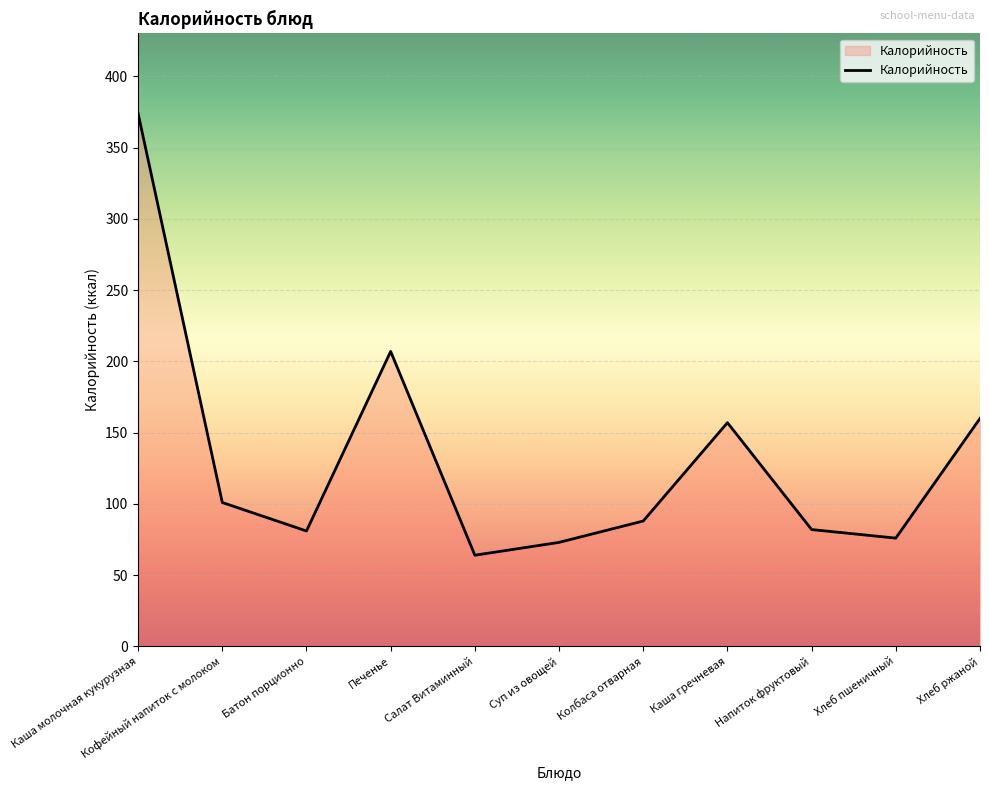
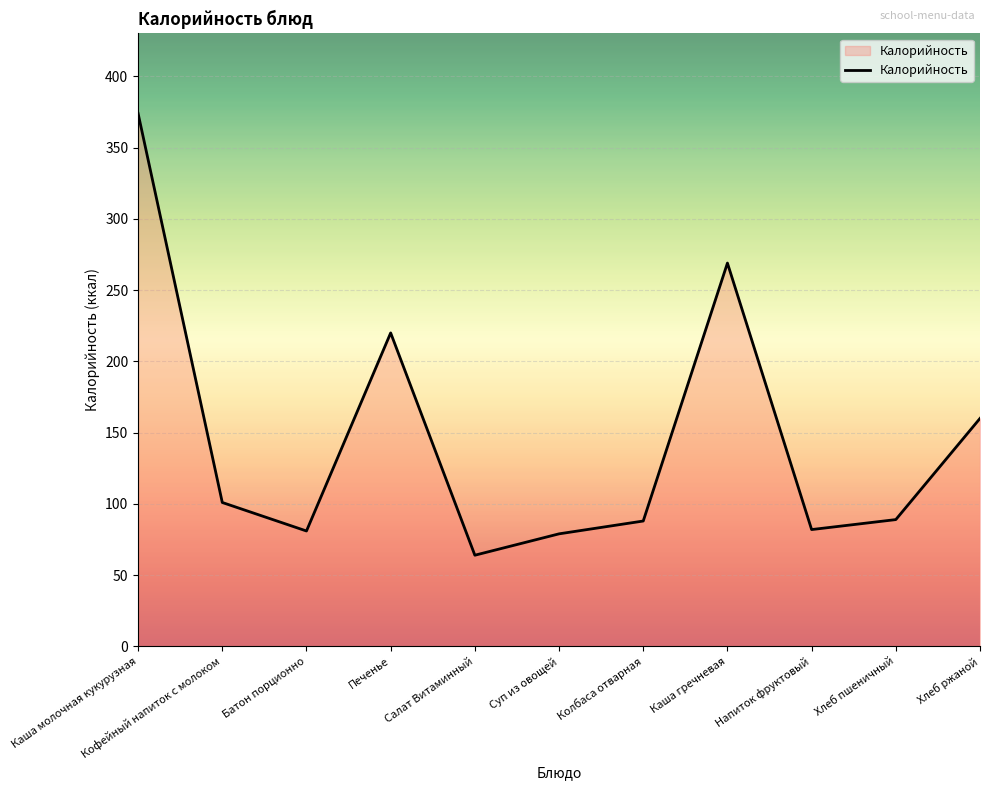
Печенье: 207 -> 220
Суп из овощей: 73 -> 79
Каша гречневая: 157 -> 269
Хлеб пшеничный: 76 -> 89
